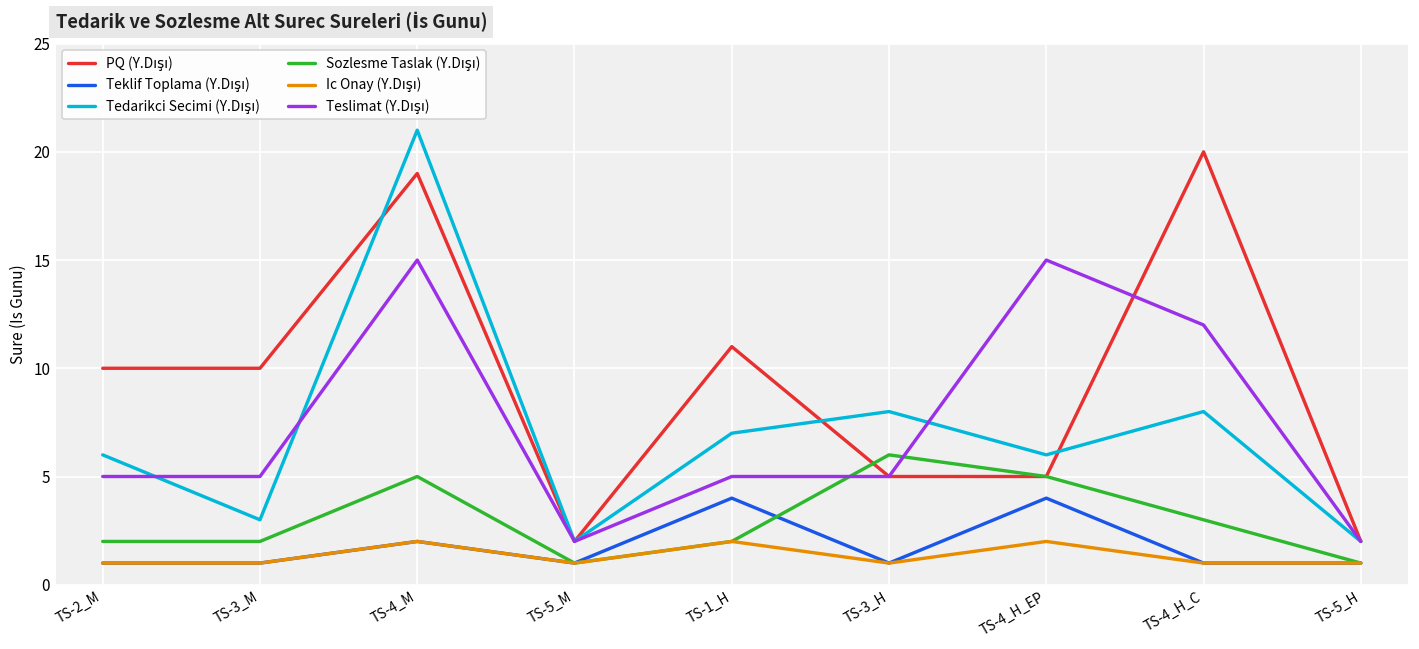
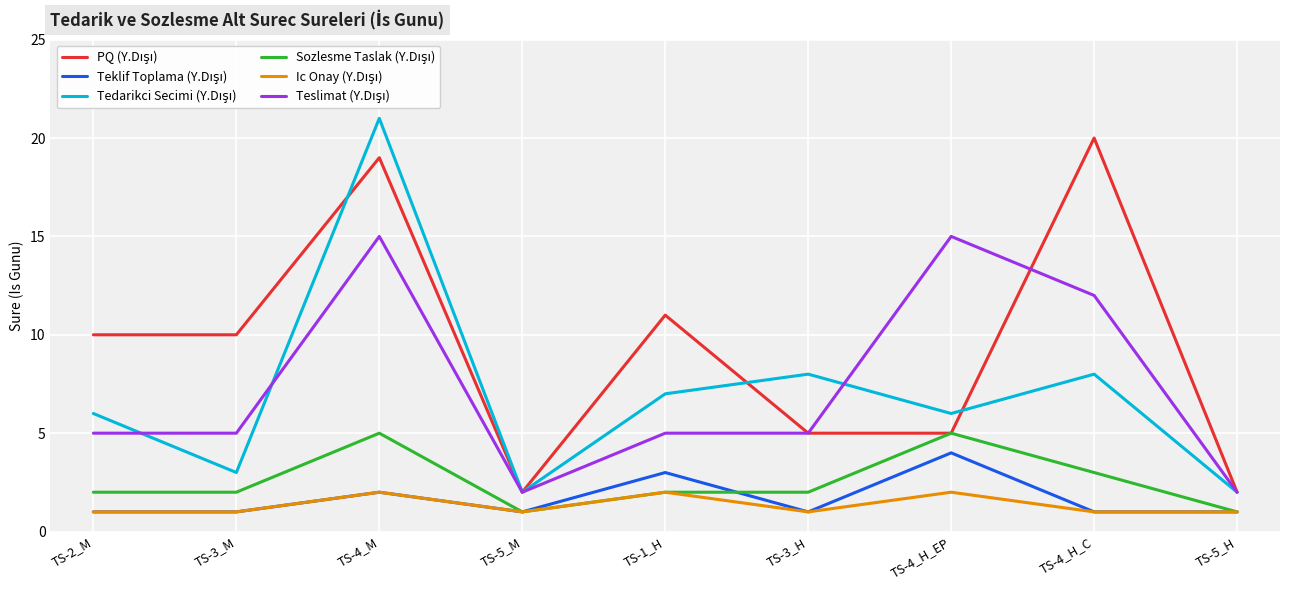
Teklif Toplama (Y.Dışı), TS-1_H: 4 -> 3
Sozlesme Taslak (Y.Dışı), TS-3_H: 6 -> 2
